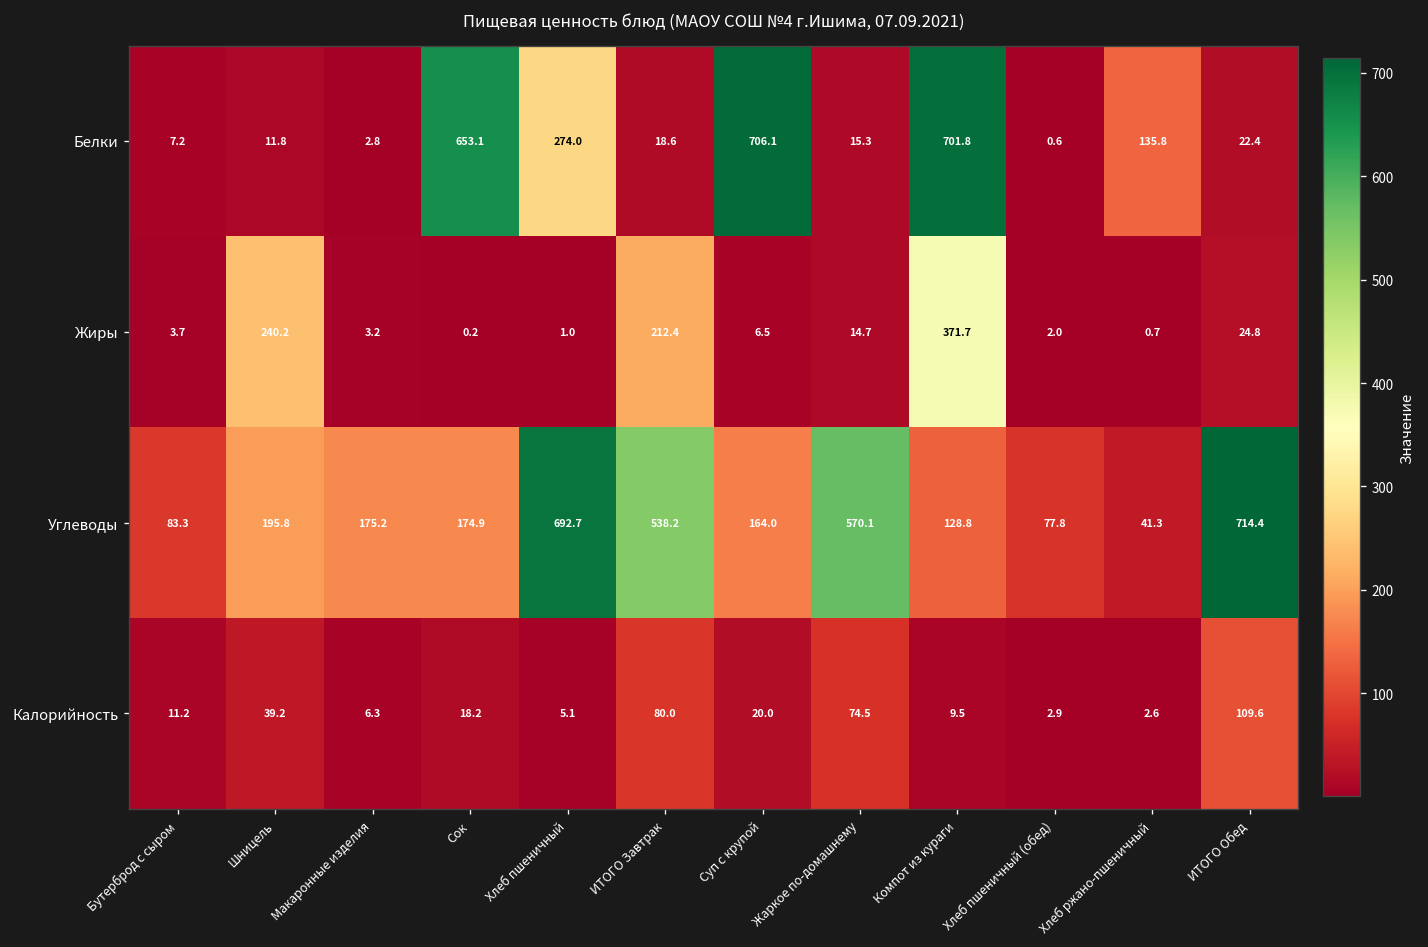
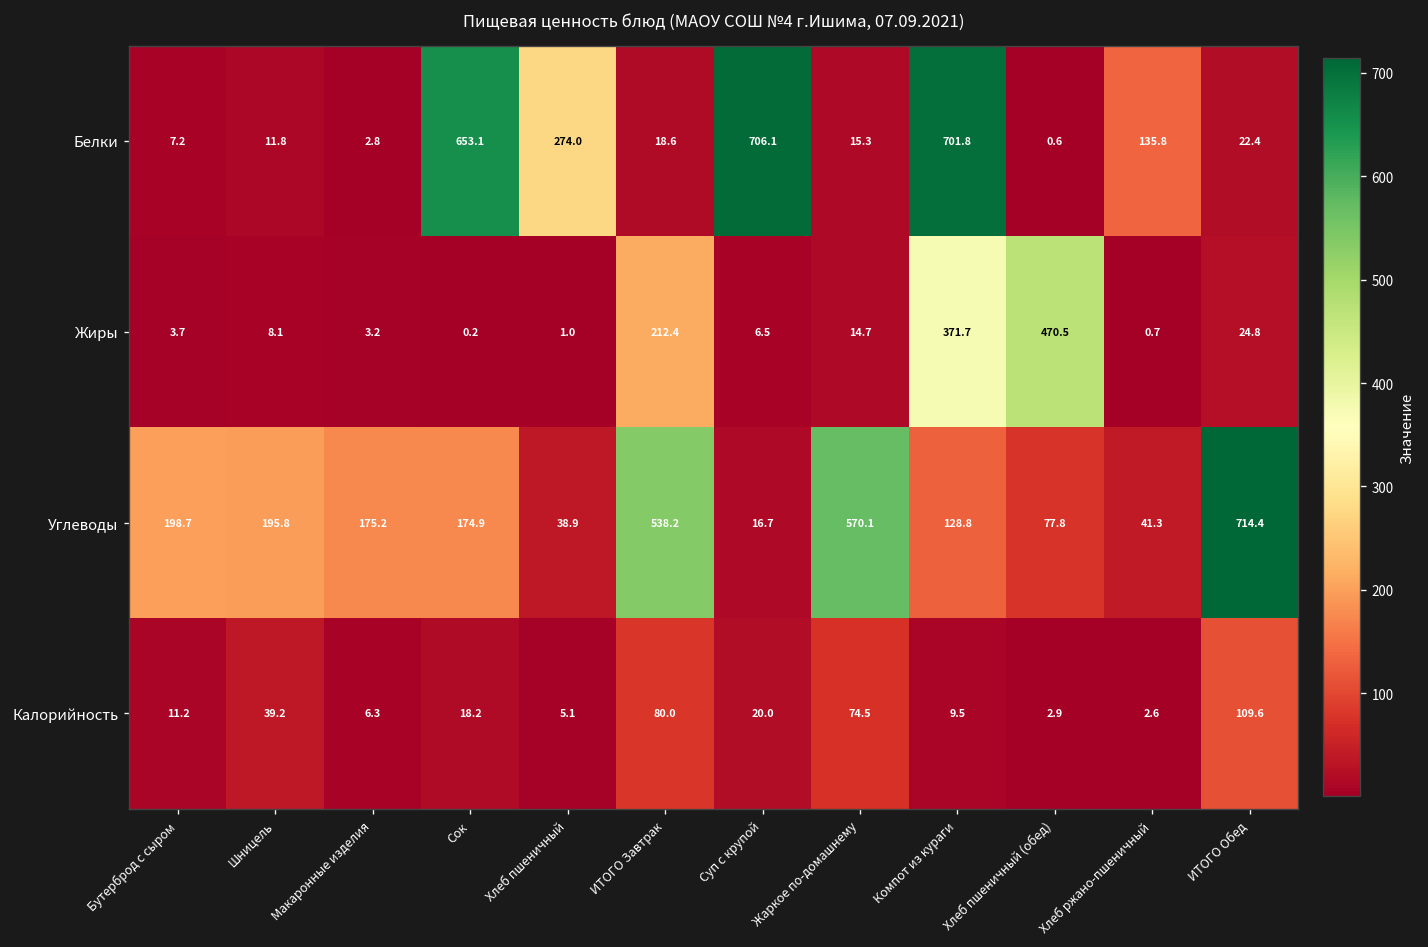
Жиры, Шницель: 240.2 -> 8.1
Жиры, Хлеб пшеничный (обед): 2.0 -> 470.5
Углеводы, Бутерброд с сыром: 83.3 -> 198.7
Углеводы, Хлеб пшеничный: 692.7 -> 38.9
Углеводы, Суп с крупой: 164.0 -> 16.7
